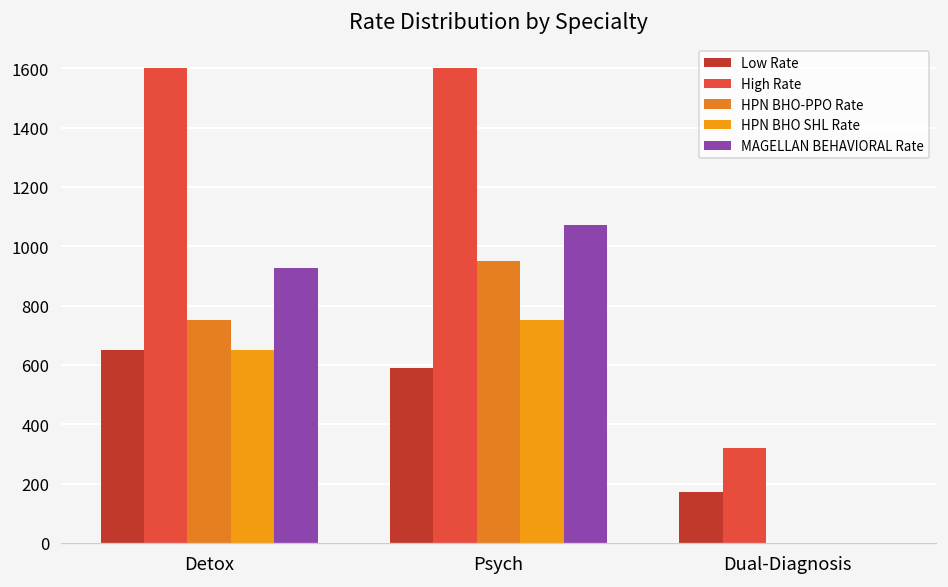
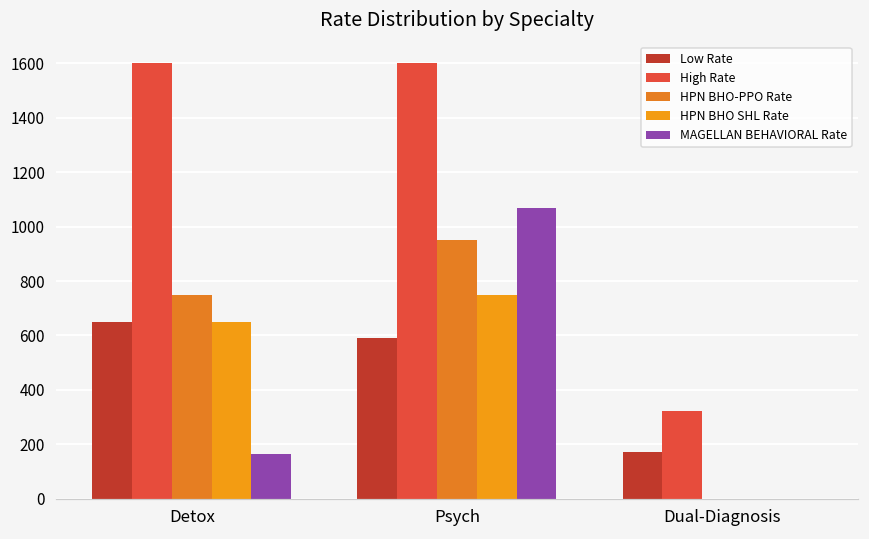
MAGELLAN BEHAVIORAL Rate, Detox: 930 -> 160
